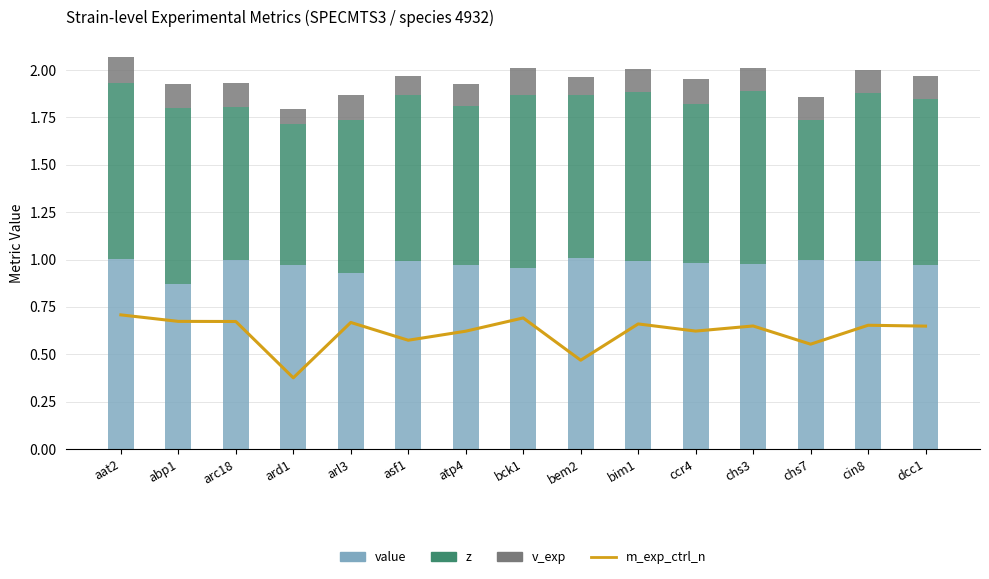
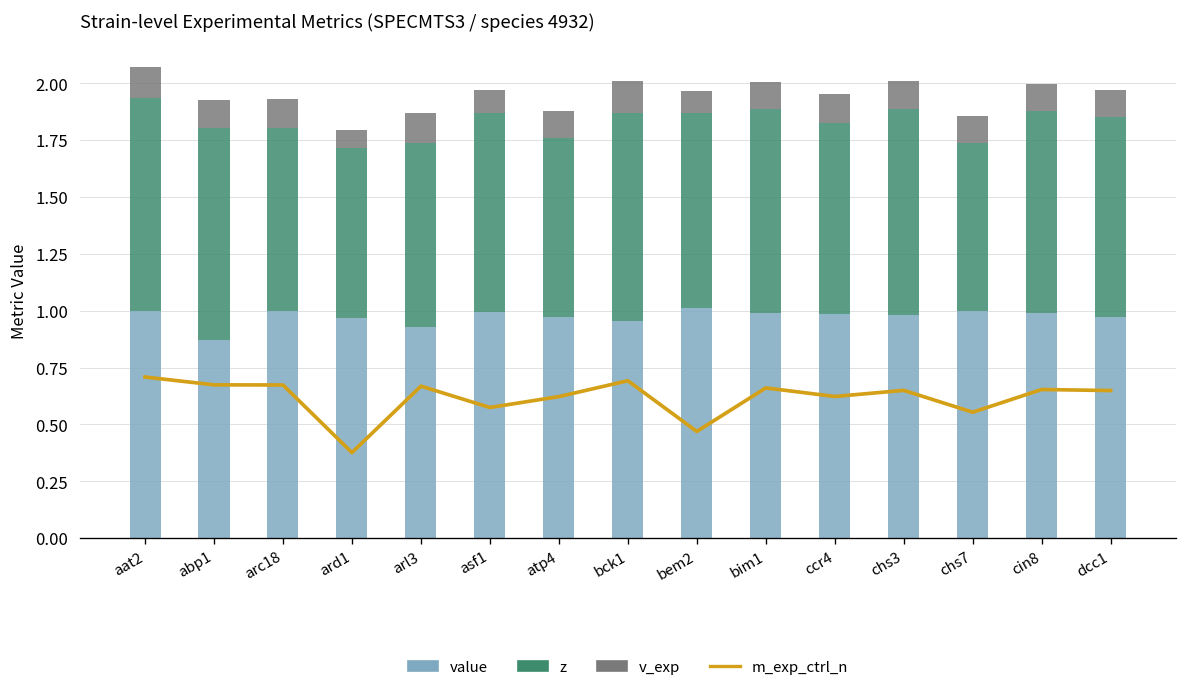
z, atp4: 0.84 -> 0.79
